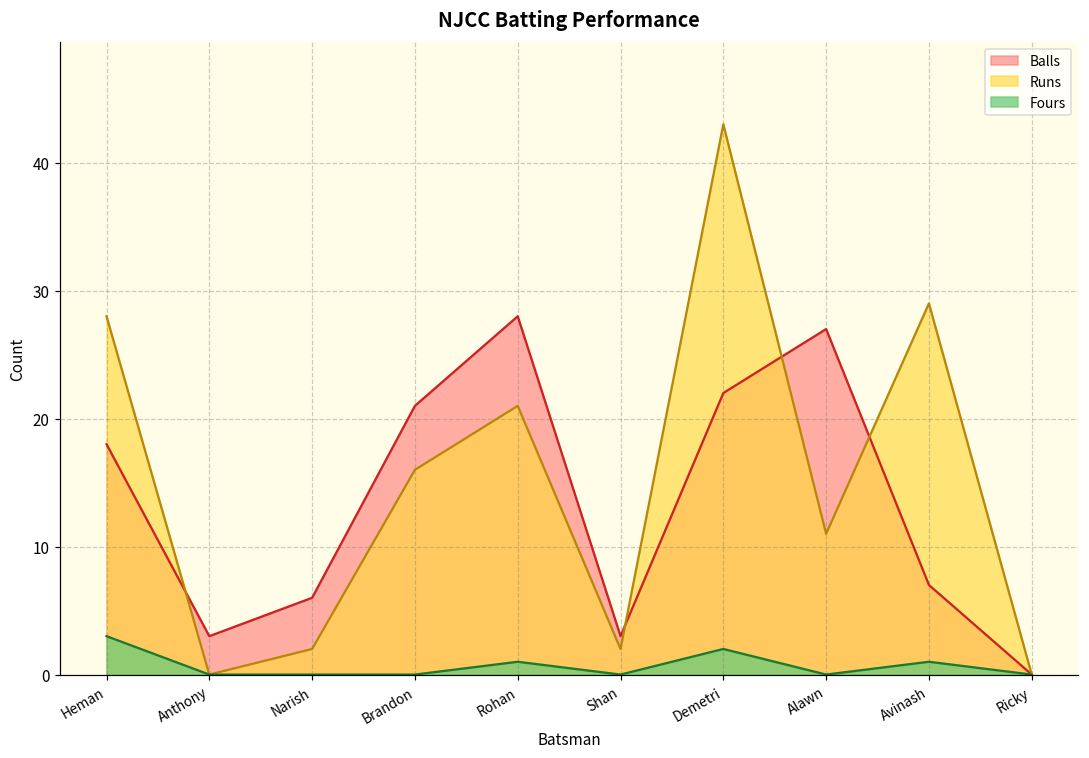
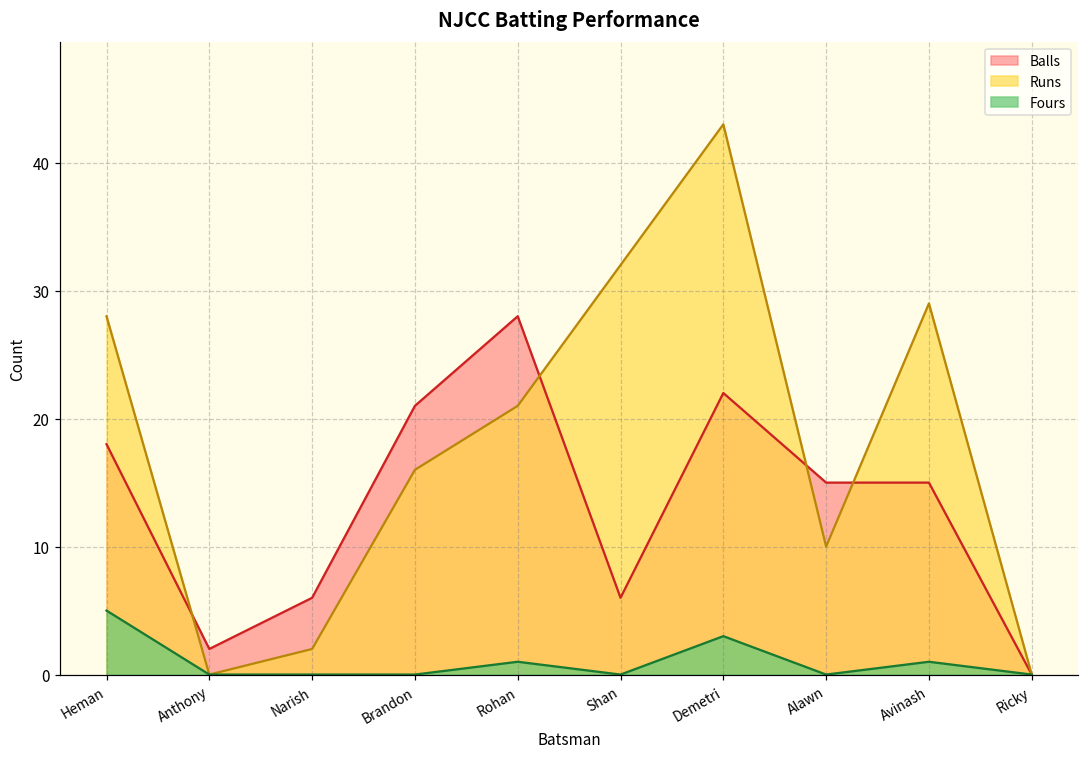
Fours, Heman: 3 -> 5
Balls, Anthony: 3 -> 2
Balls, Shan: 3 -> 6
Runs, Shan: 2 -> 32
Fours, Demetri: 2 -> 3
Balls, Alawn: 27 -> 15
Runs, Alawn: 11 -> 10
Balls, Avinash: 7 -> 15
